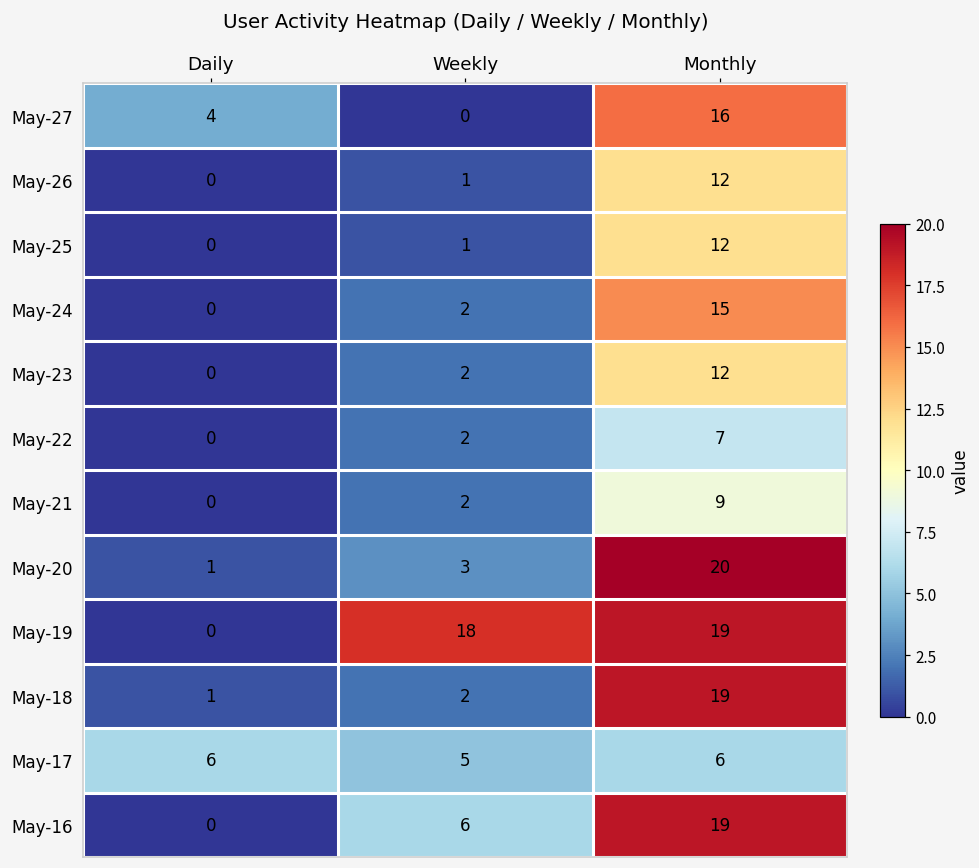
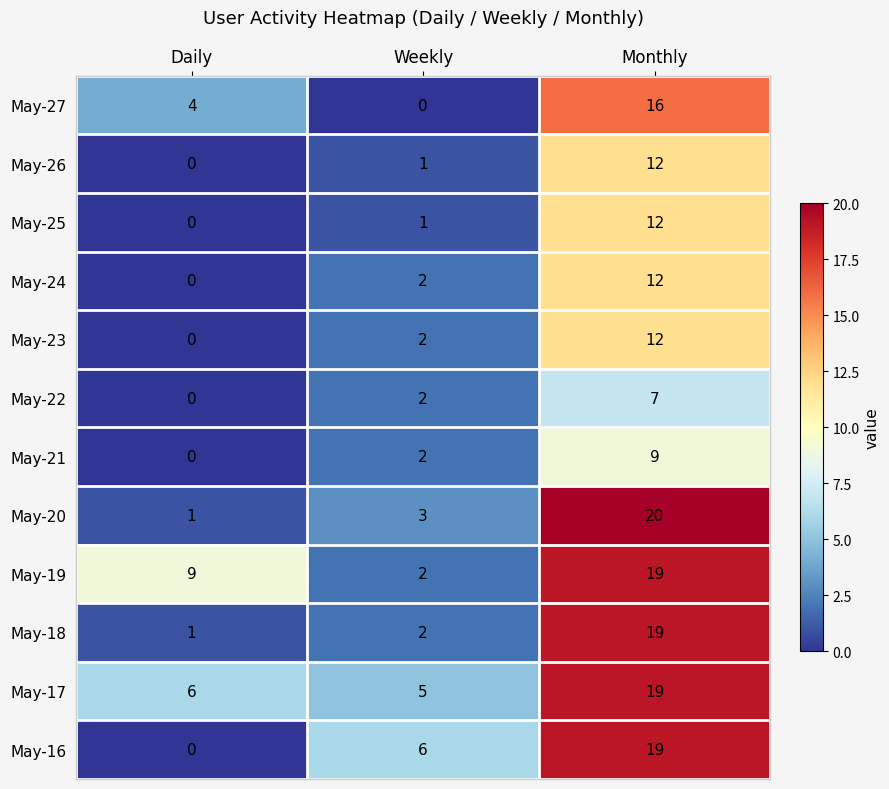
May-24, Monthly: 15 -> 12
May-19, Daily: 0 -> 9
May-19, Weekly: 18 -> 2
May-17, Monthly: 6 -> 19
